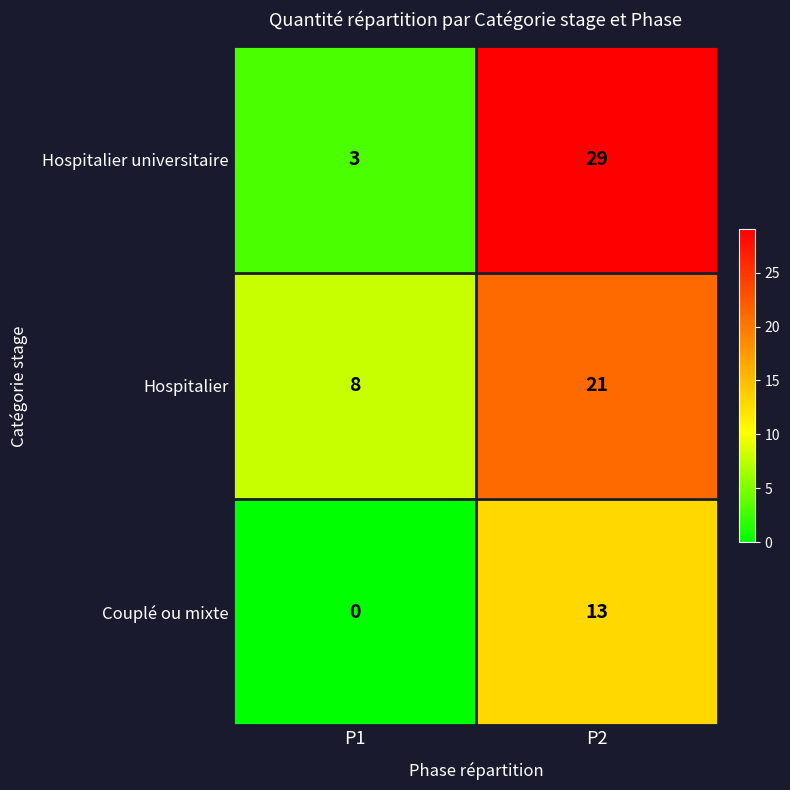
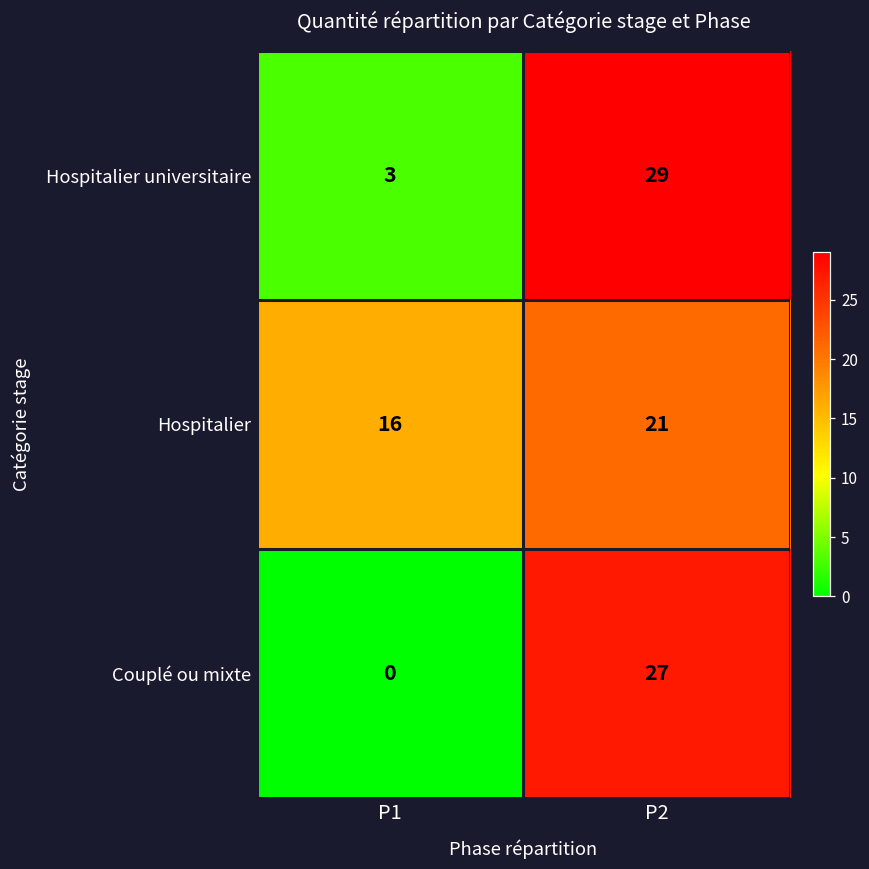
Hospitalier, P1: 8 -> 16
Couplé ou mixte, P2: 13 -> 27
